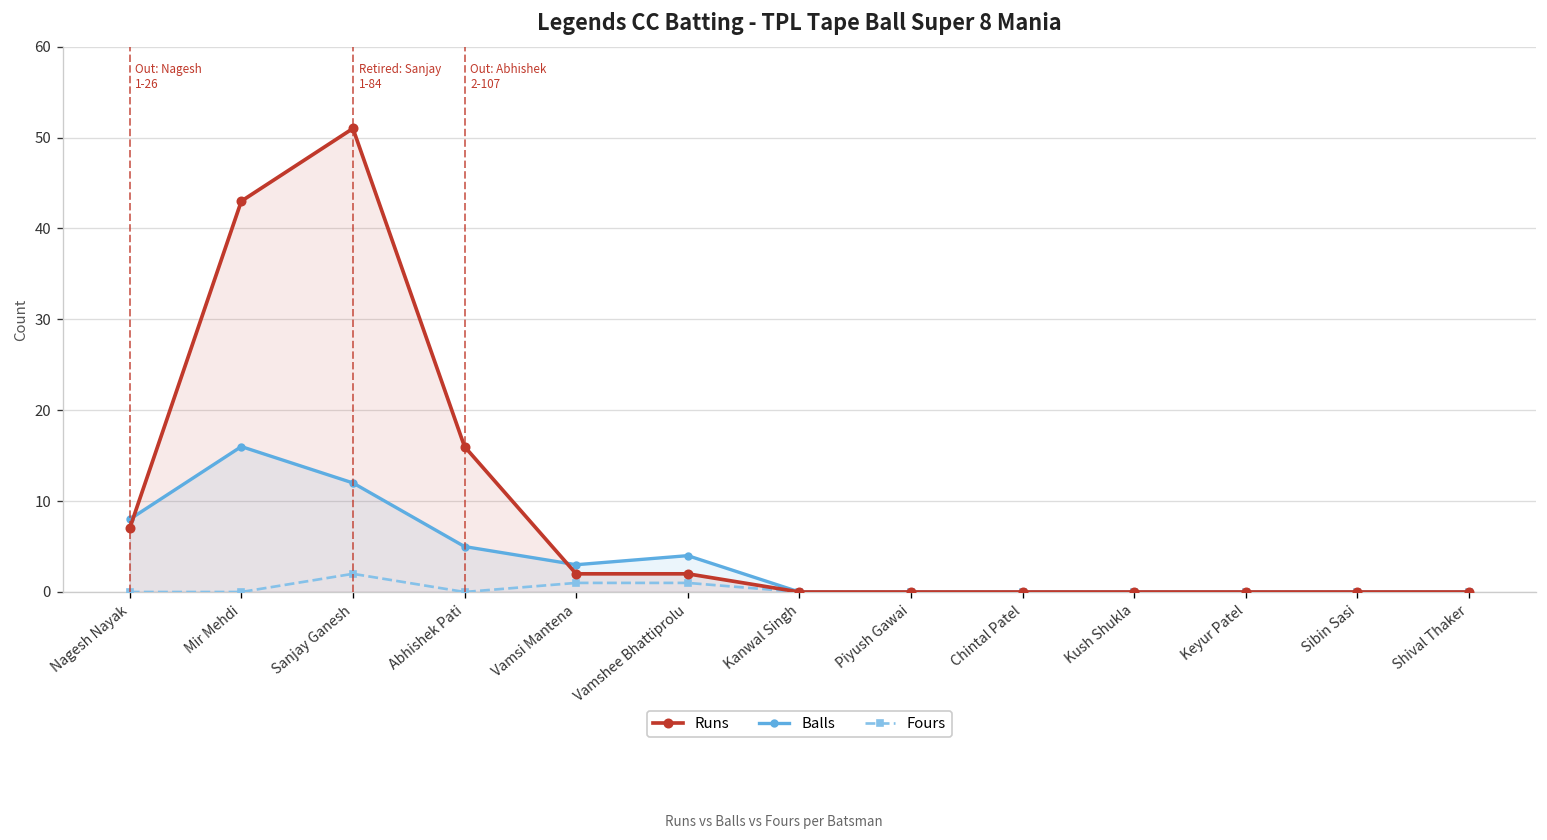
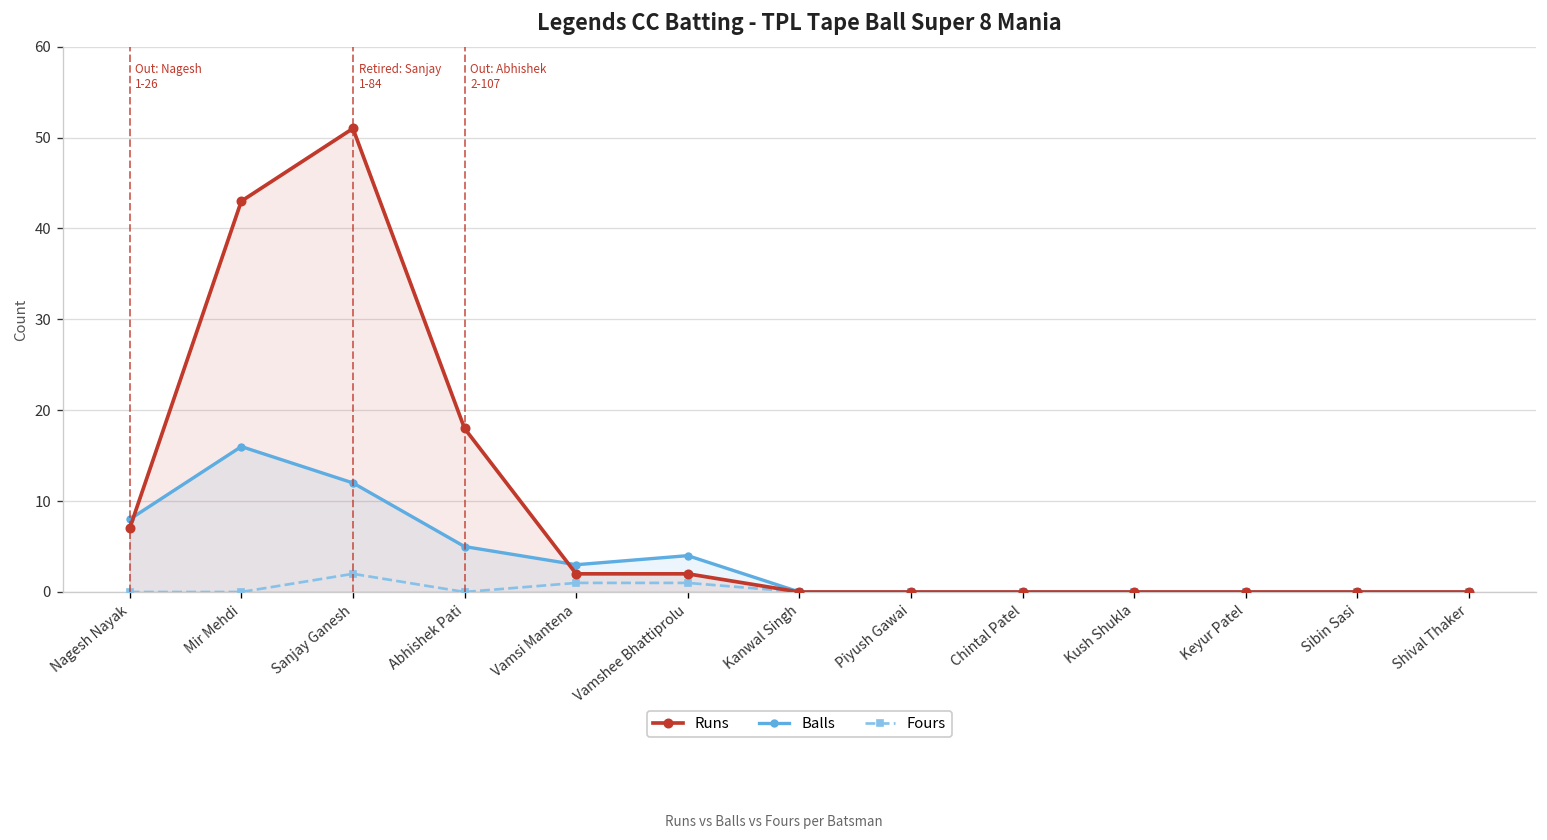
Runs, Abhishek Pati: 16 -> 18
